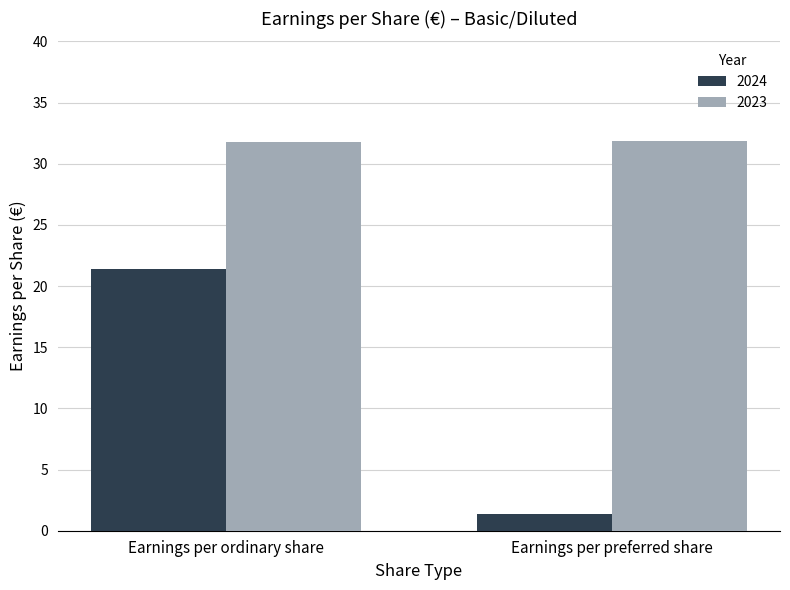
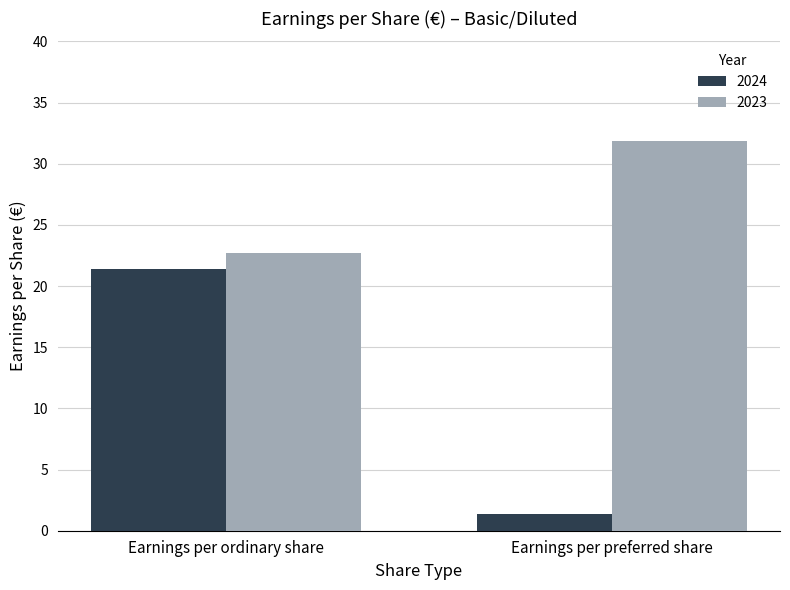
2023, Earnings per ordinary share: 31.8 -> 22.7
